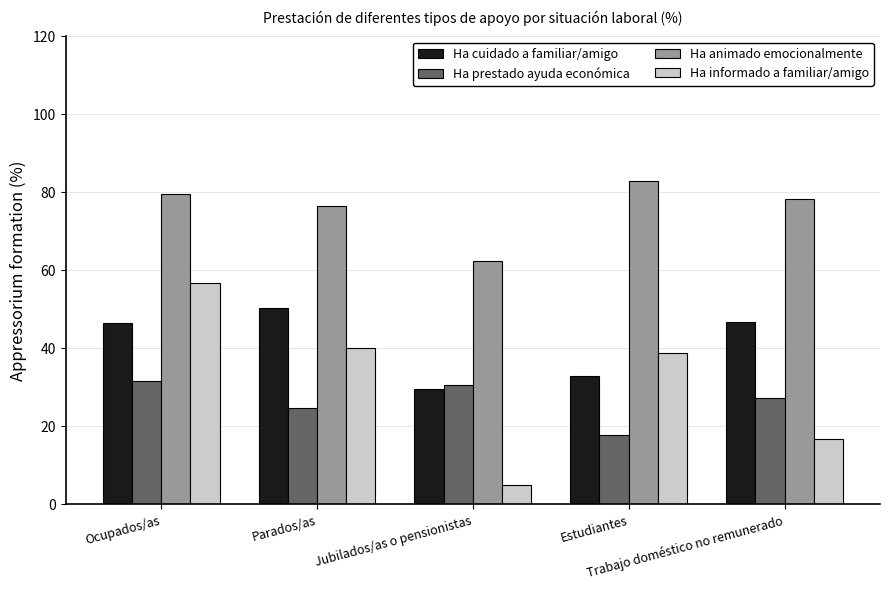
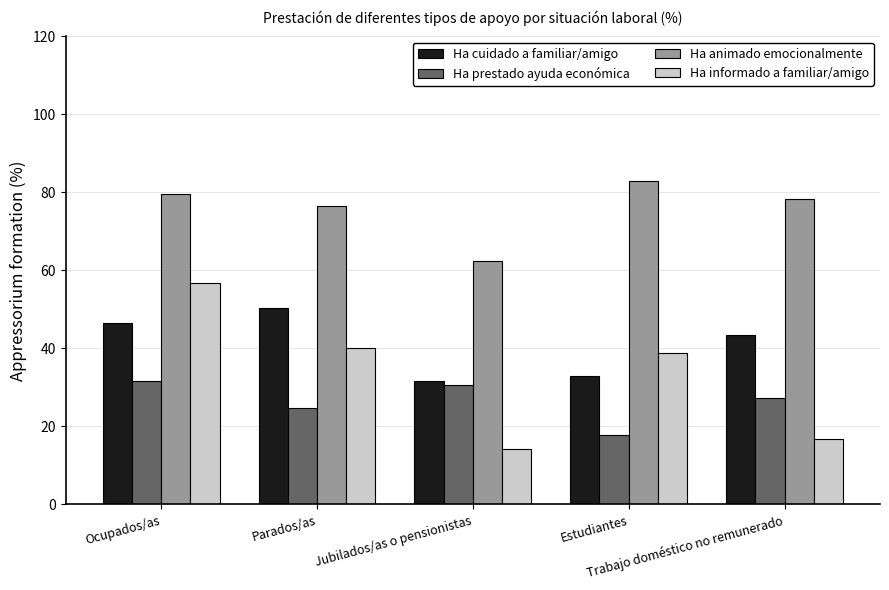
Ha cuidado a familiar/amigo, Jubilados/as o pensionistas: 30 -> 32
Ha informado a familiar/amigo, Jubilados/as o pensionistas: 5 -> 14
Ha cuidado a familiar/amigo, Trabajo doméstico no remunerado: 47 -> 44
